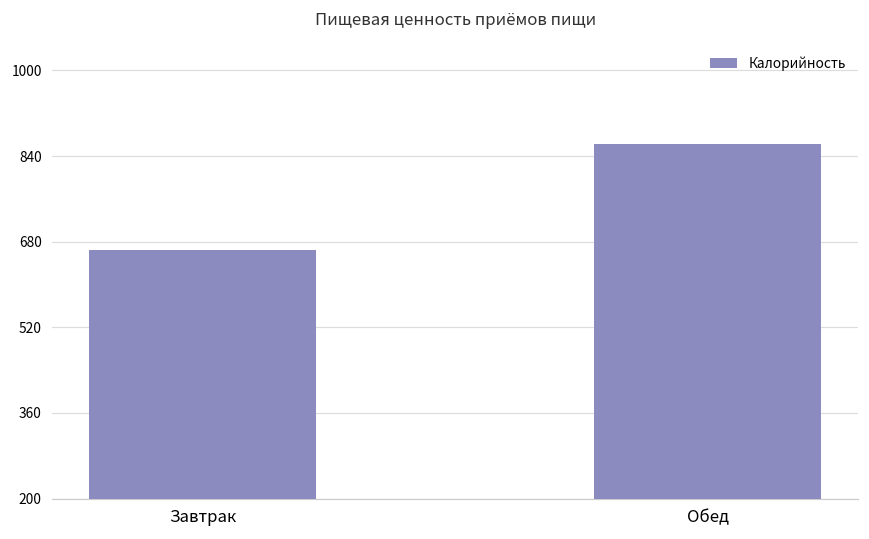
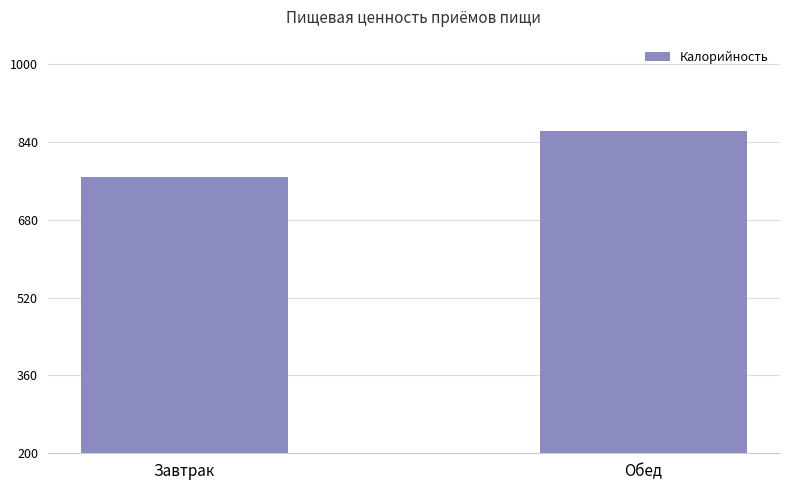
Завтрак: 660 -> 770
